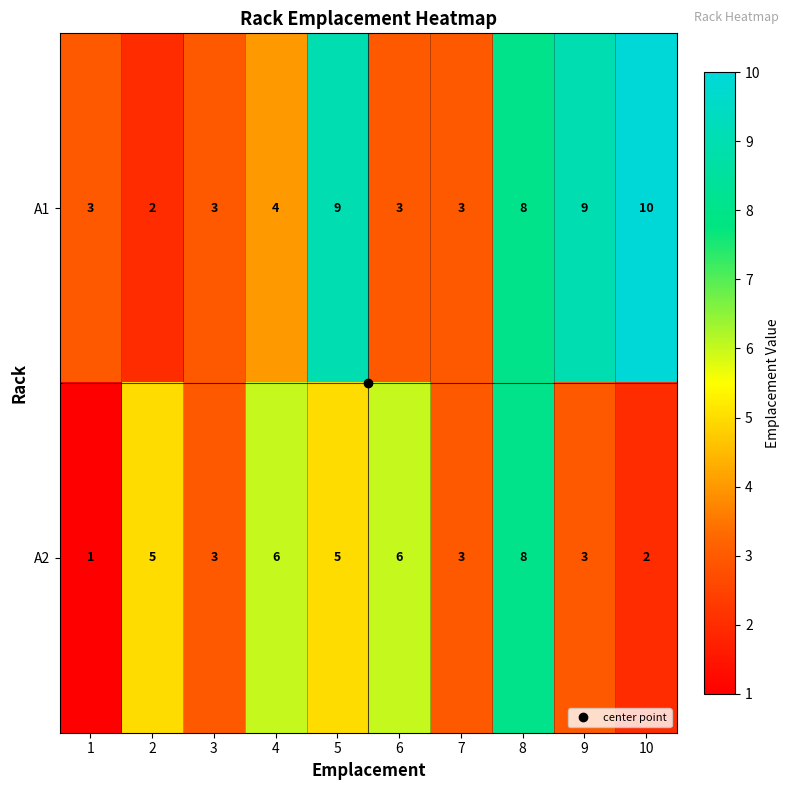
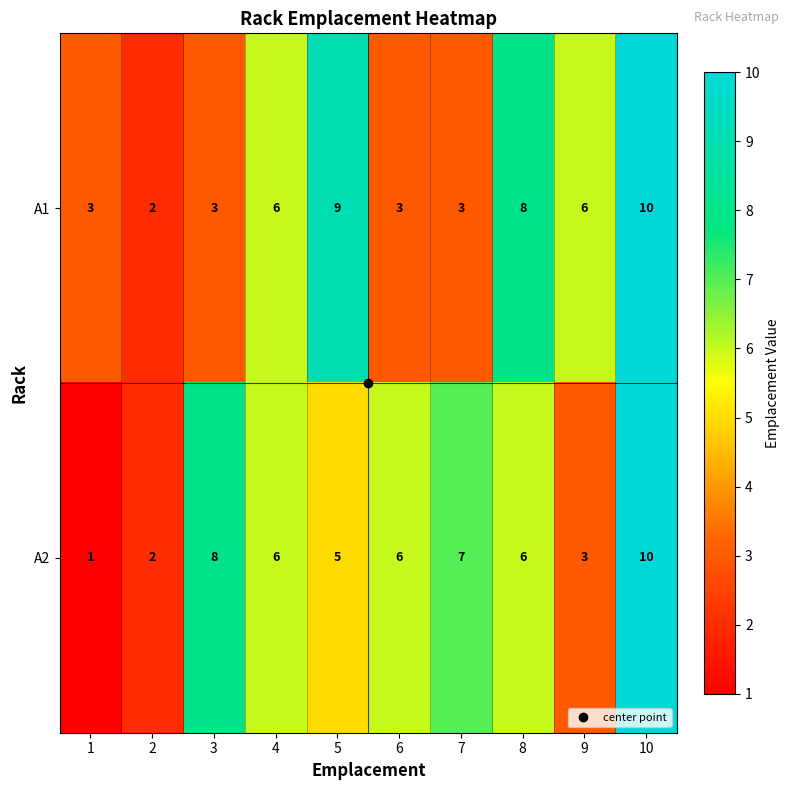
A1, 4: 4 -> 6
A1, 9: 9 -> 6
A2, 2: 5 -> 2
A2, 3: 3 -> 8
A2, 7: 3 -> 7
A2, 8: 8 -> 6
A2, 10: 2 -> 10
